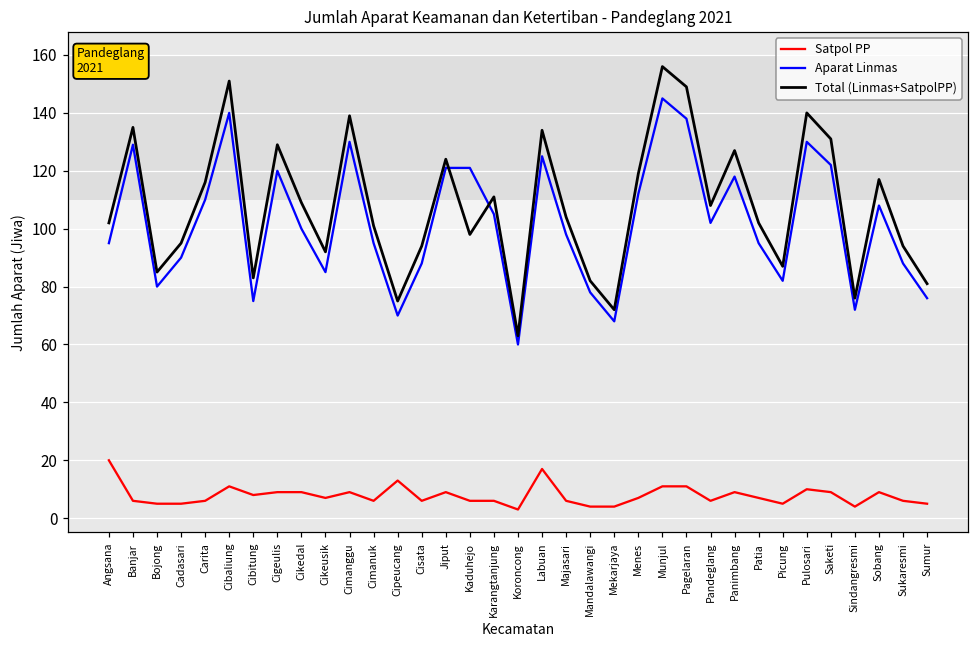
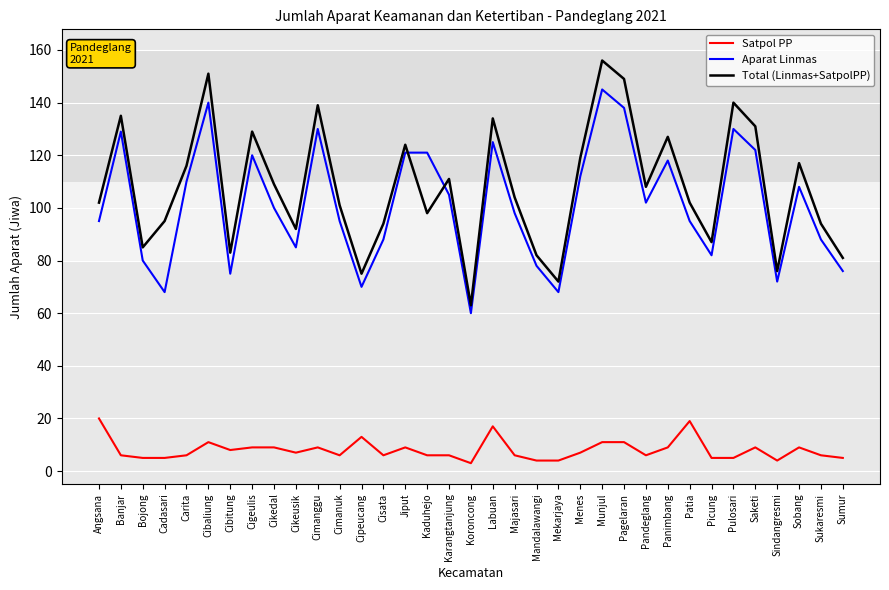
Aparat Linmas, Cadasari: 90 -> 68
Satpol PP, Patia: 7 -> 19
Satpol PP, Pulosari: 10 -> 5
